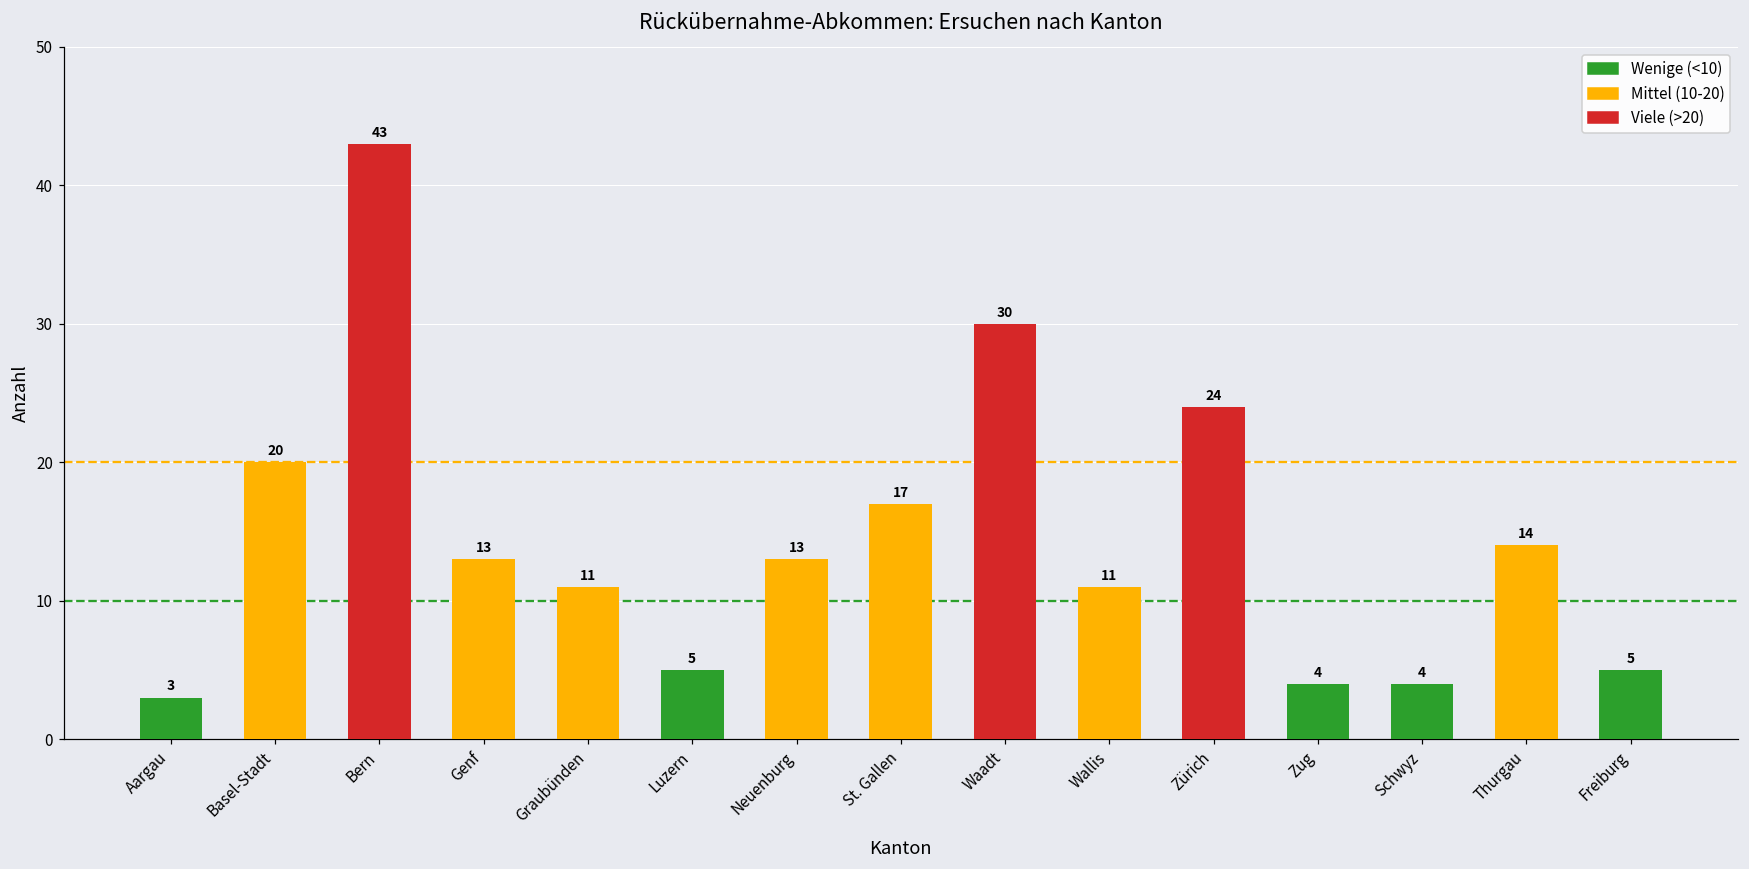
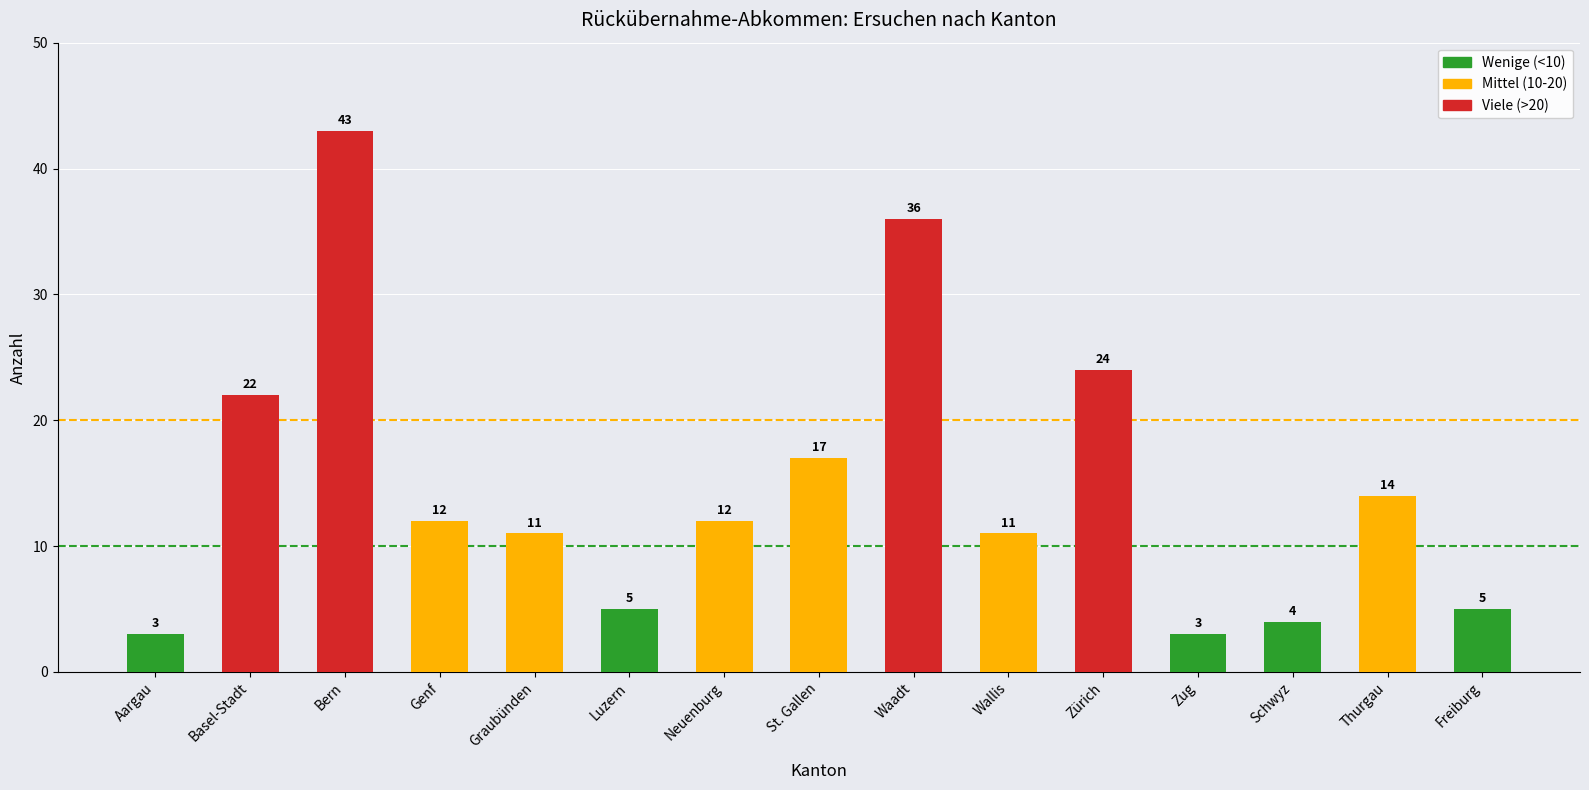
Basel-Stadt: 20 -> 22
Genf: 13 -> 12
Neuenburg: 13 -> 12
Waadt: 30 -> 36
Zug: 4 -> 3
